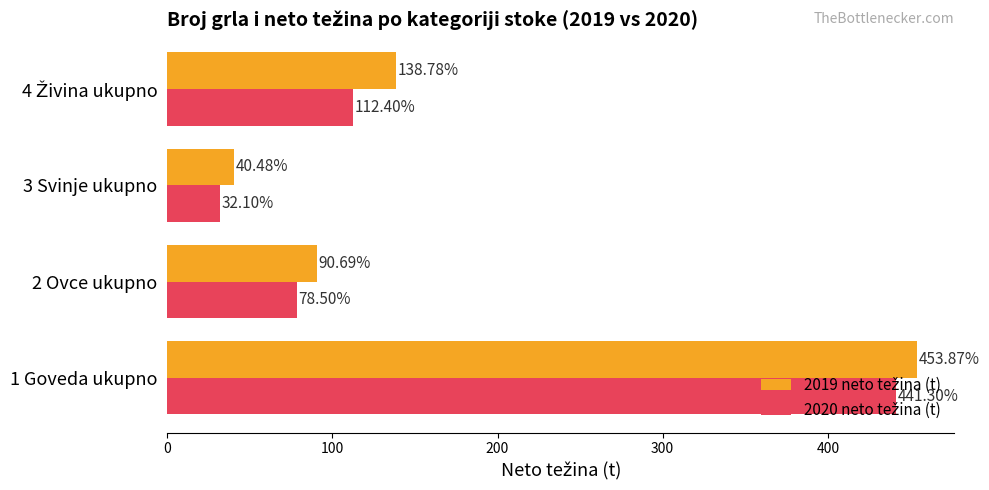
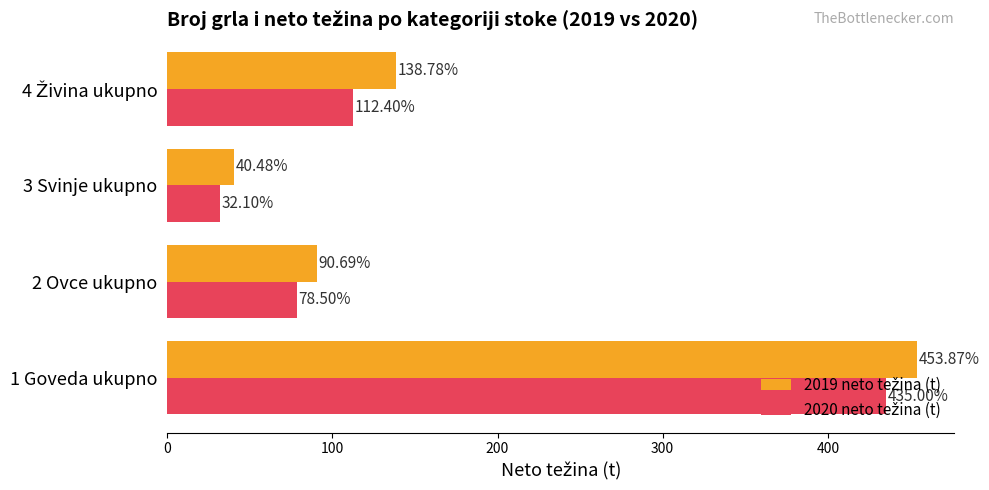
2020 neto težina (t), 1 Goveda ukupno: 441.30% -> 435.00%
